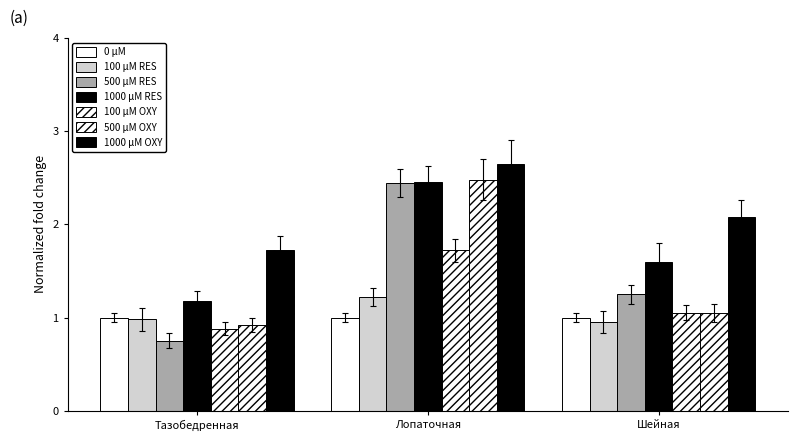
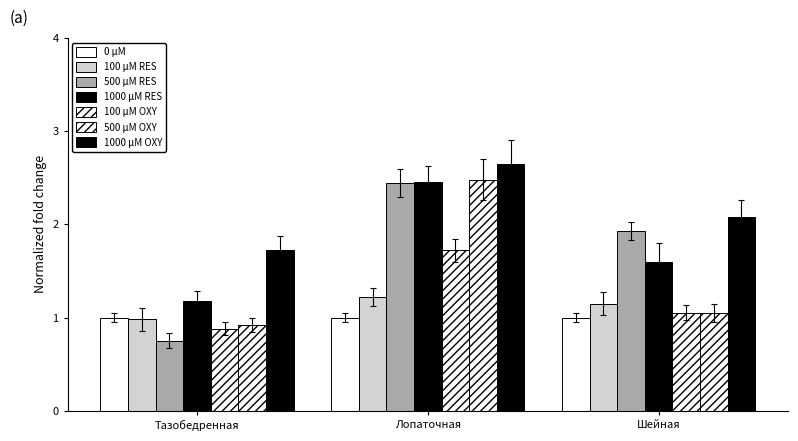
100 μM RES, Шейная: 1.0 -> 1.2
500 μM RES, Шейная: 1.3 -> 1.9
